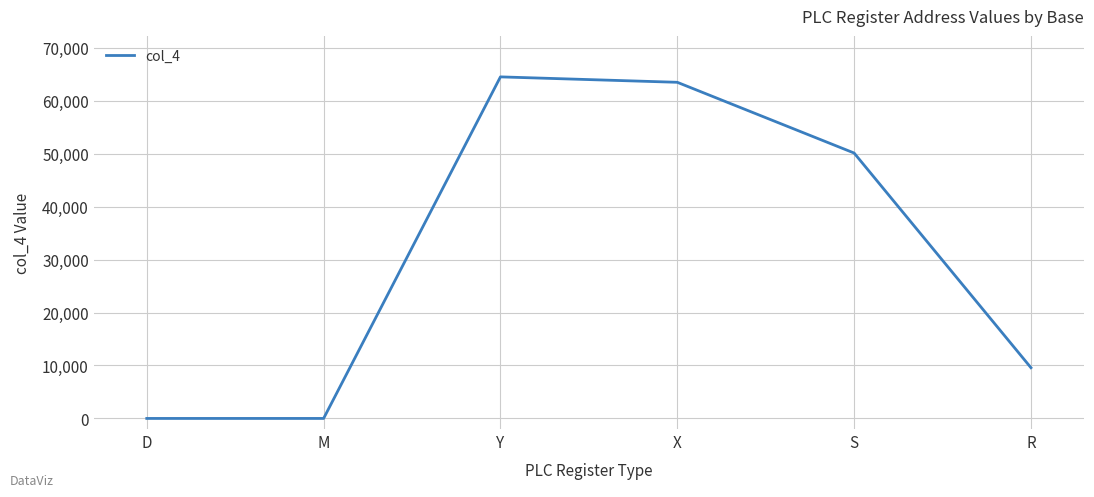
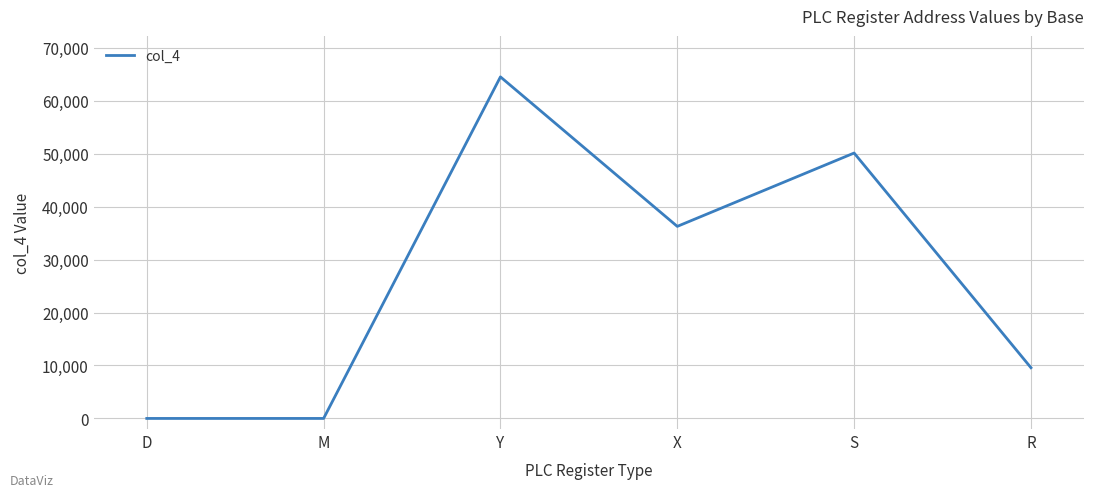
X: 63,000 -> 36,000
